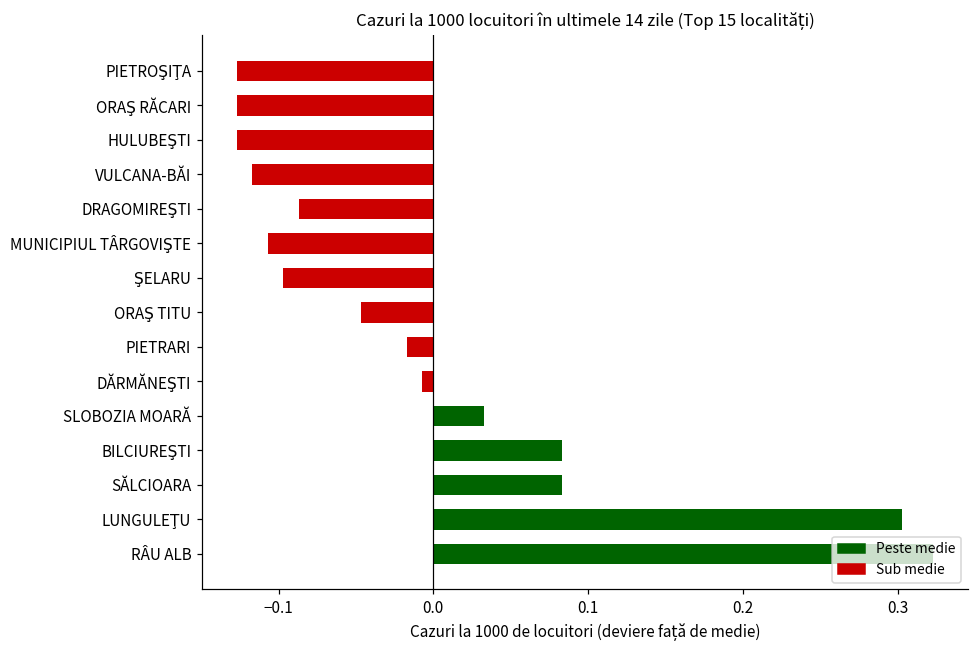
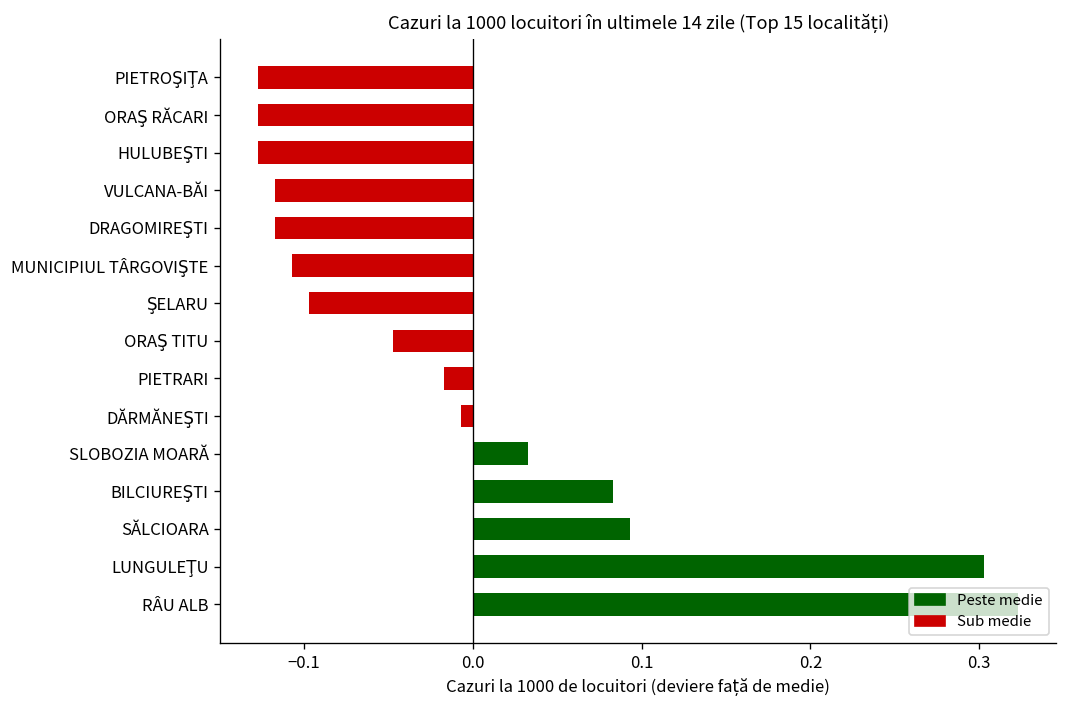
DRAGOMIREŞTI: -0.087 -> -0.117
SĂLCIOARA: 0.083 -> 0.093
